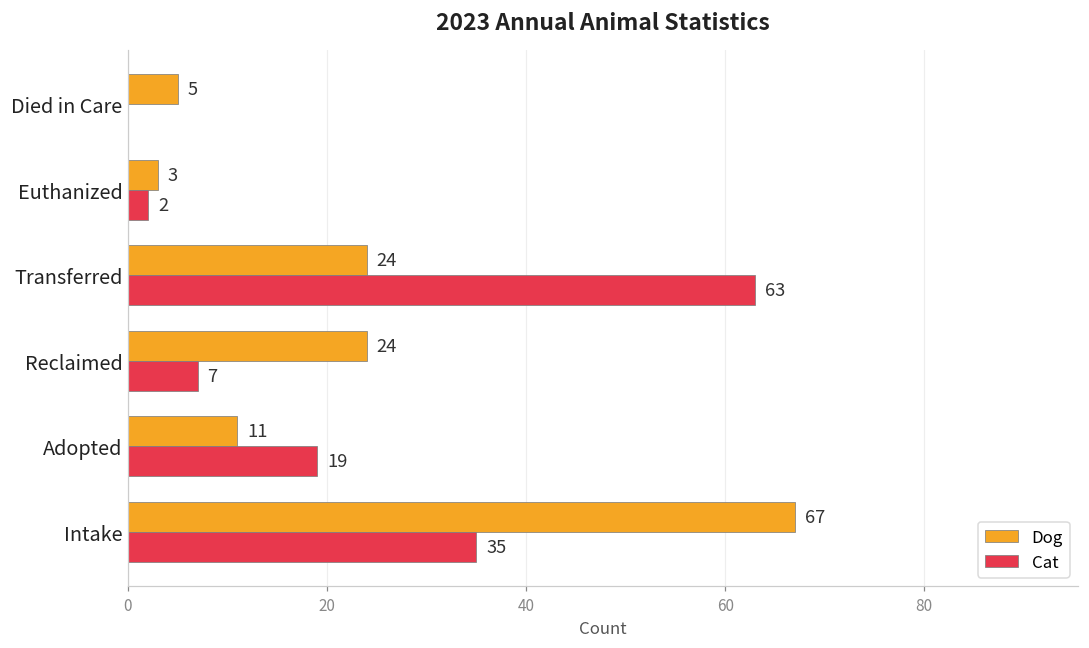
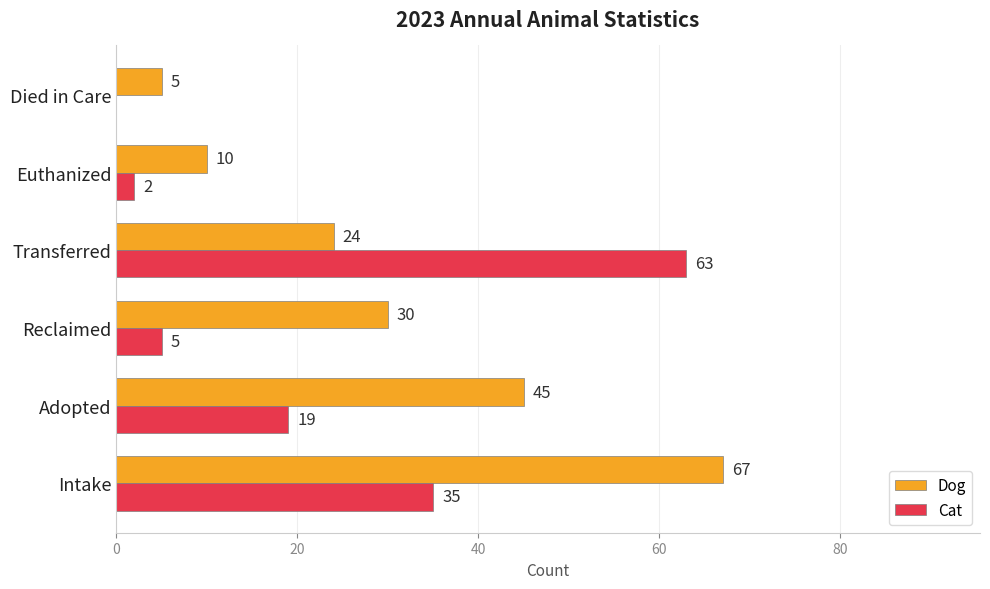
Dog, Euthanized: 3 -> 10
Dog, Reclaimed: 24 -> 30
Cat, Reclaimed: 7 -> 5
Dog, Adopted: 11 -> 45
